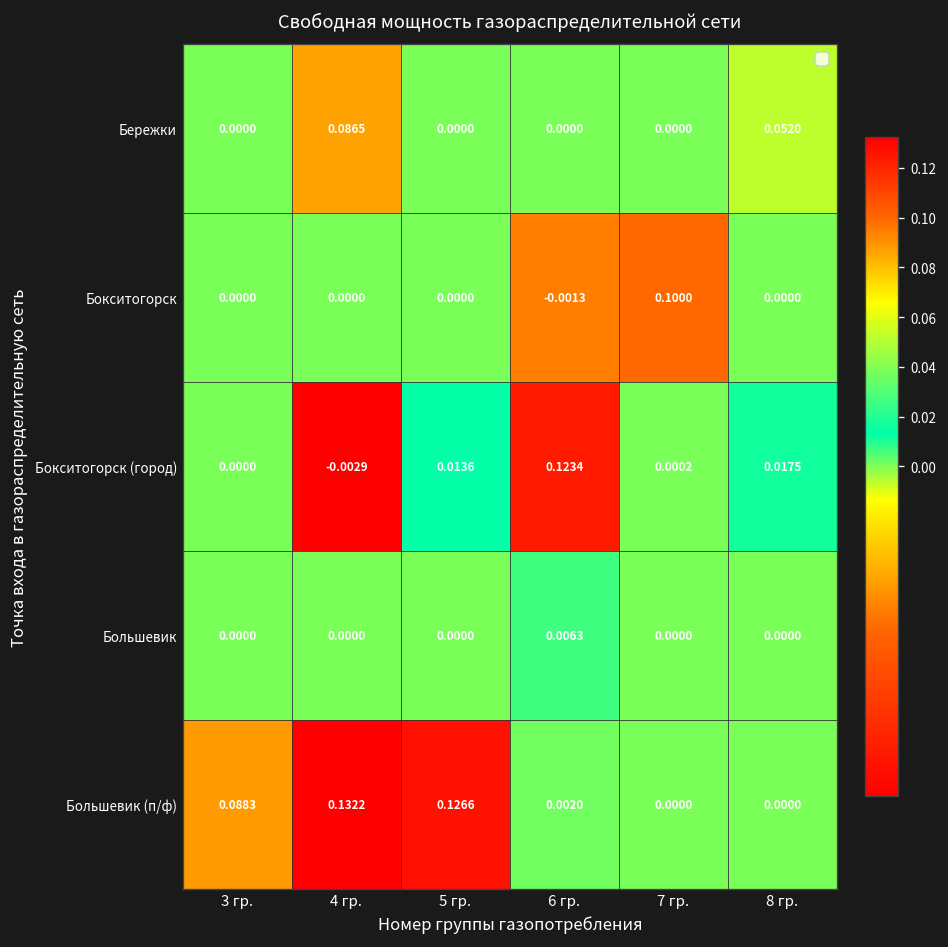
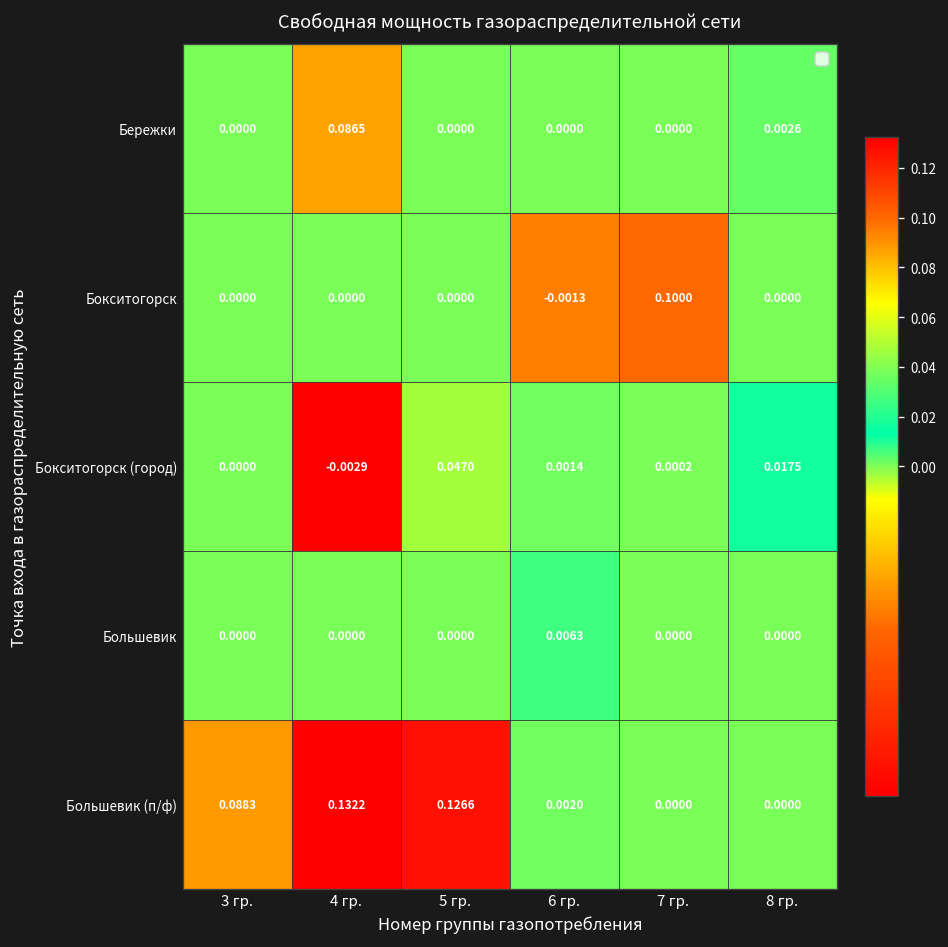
Бережки, 8 гр.: 0.0520 -> 0.0026
Бокситогорск (город), 5 гр.: 0.0136 -> 0.0470
Бокситогорск (город), 6 гр.: 0.1234 -> 0.0014
